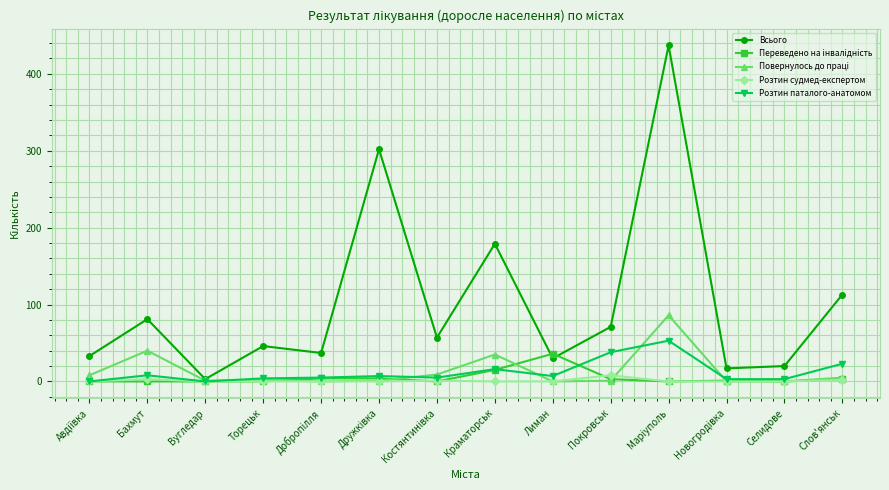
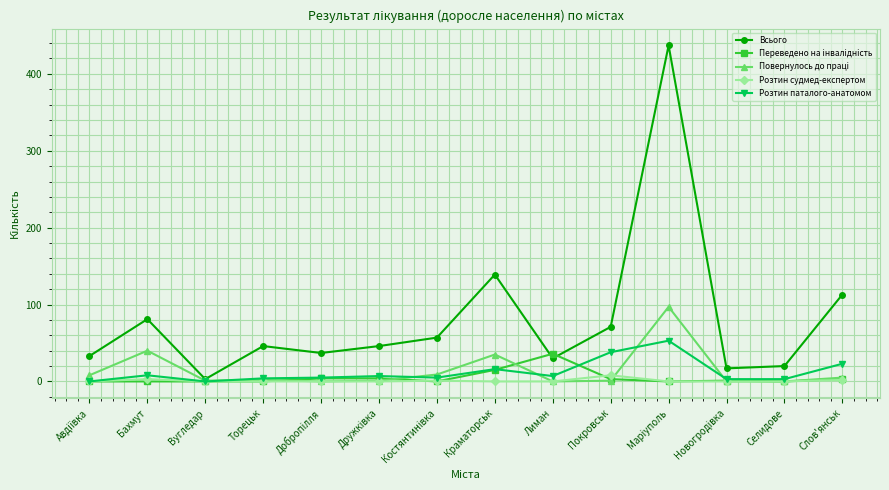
Всього, Дружкiвка: 300 -> 50
Всього, Краматорськ: 180 -> 140
Повернулось до праці, Маріуполь: 90 -> 100
